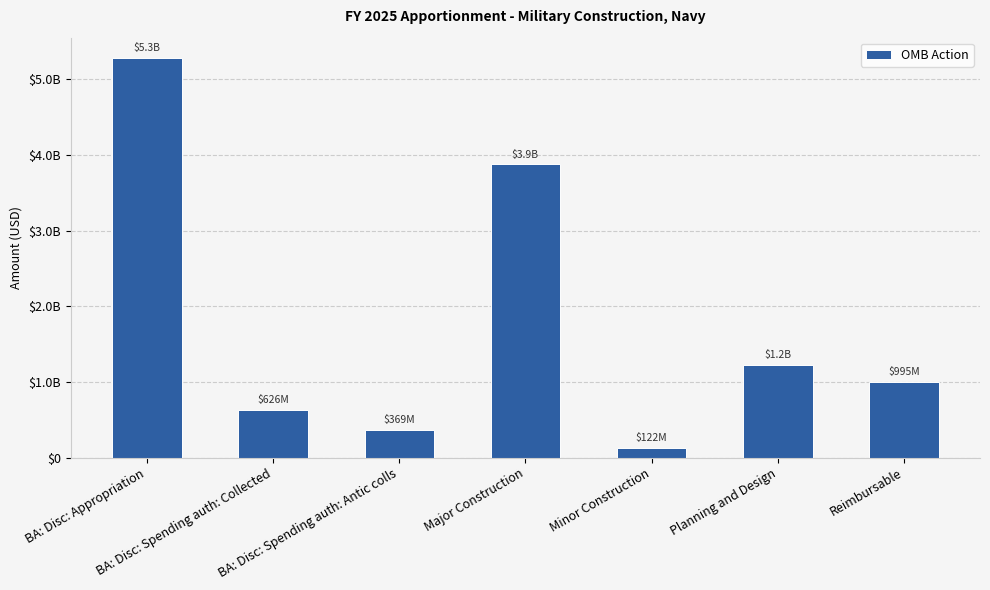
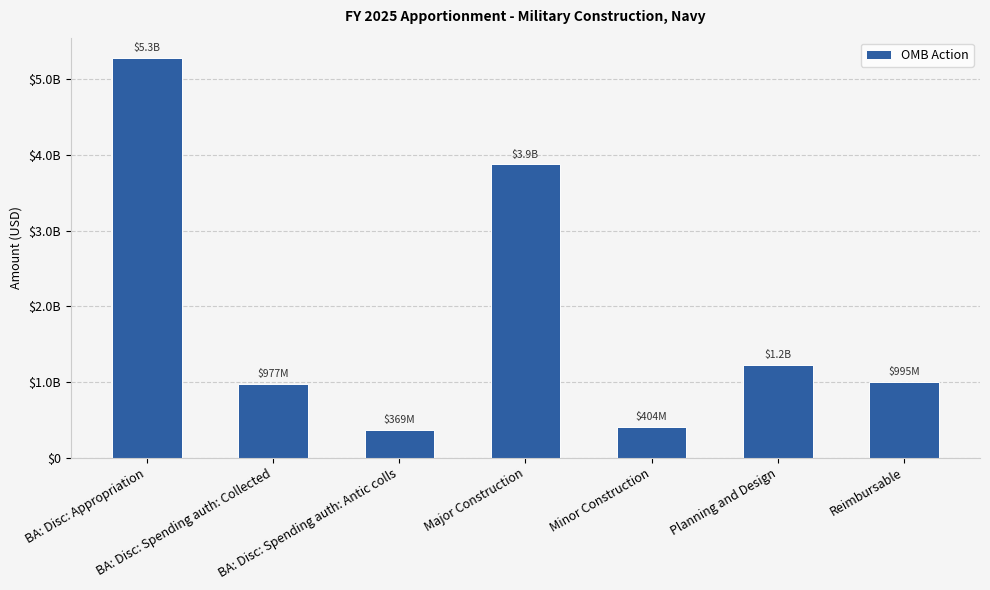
BA: Disc: Spending auth: Collected: $626M -> $977M
Minor Construction: $122M -> $404M
